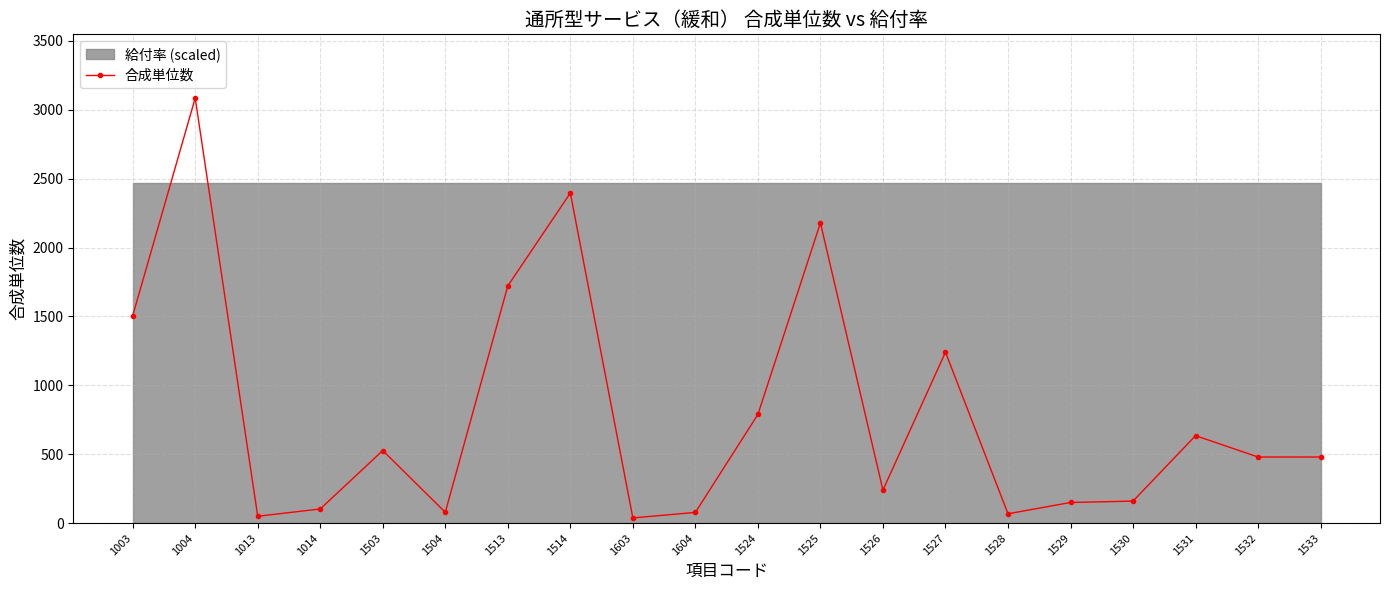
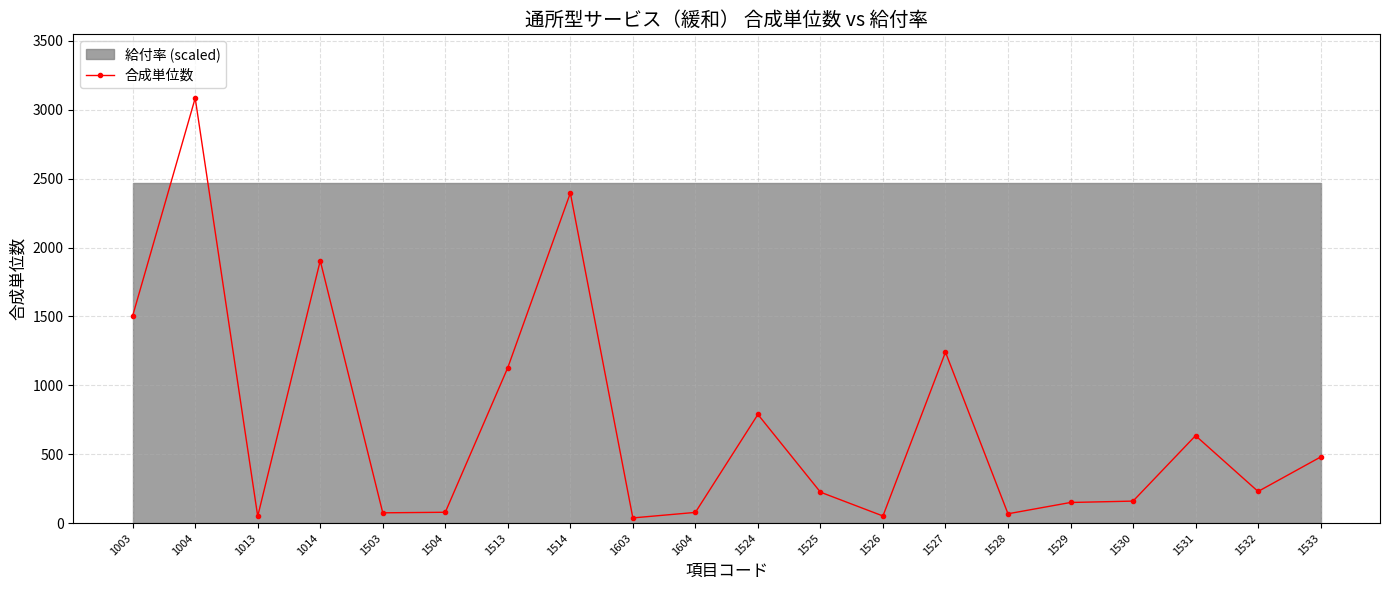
合成単位数, 1014: 100 -> 1910
合成単位数, 1503: 530 -> 80
合成単位数, 1513: 1720 -> 1130
合成単位数, 1525: 2180 -> 230
合成単位数, 1526: 240 -> 50
合成単位数, 1532: 480 -> 230
